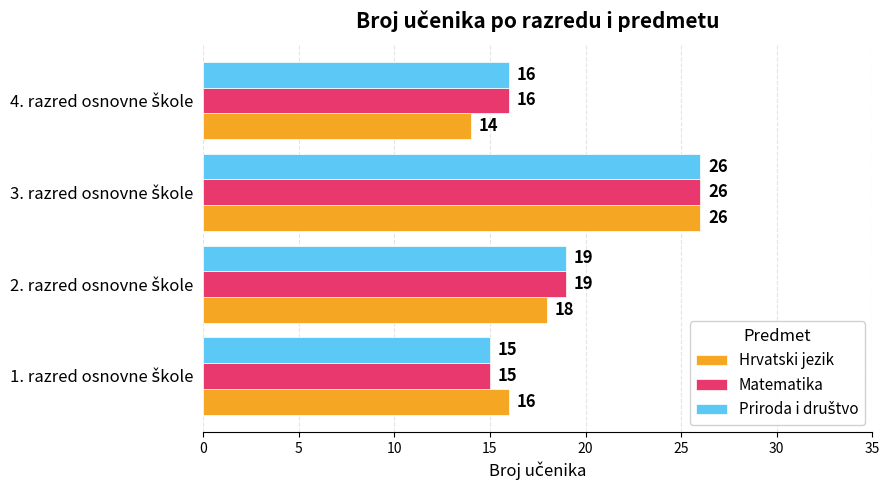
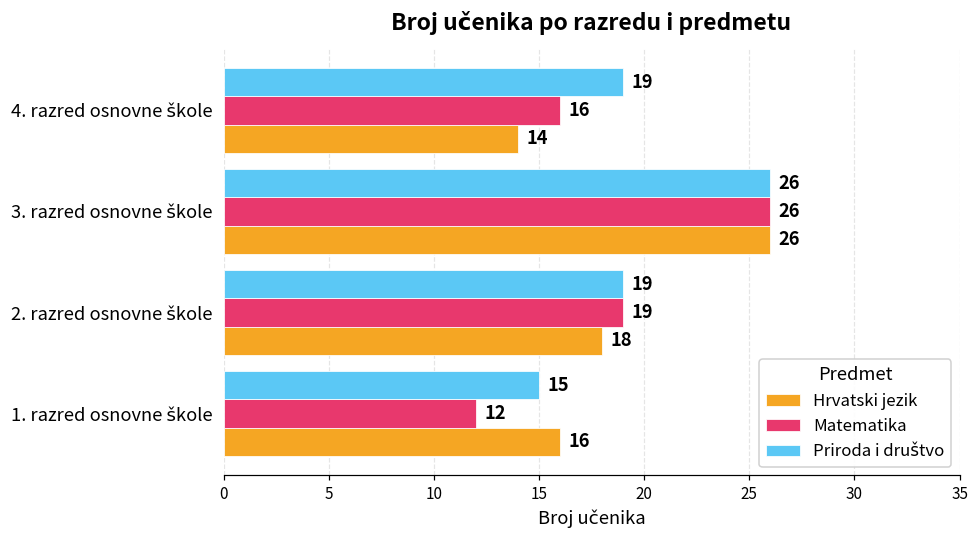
Priroda i društvo, 4. razred osnovne škole: 16 -> 19
Matematika, 1. razred osnovne škole: 15 -> 12
